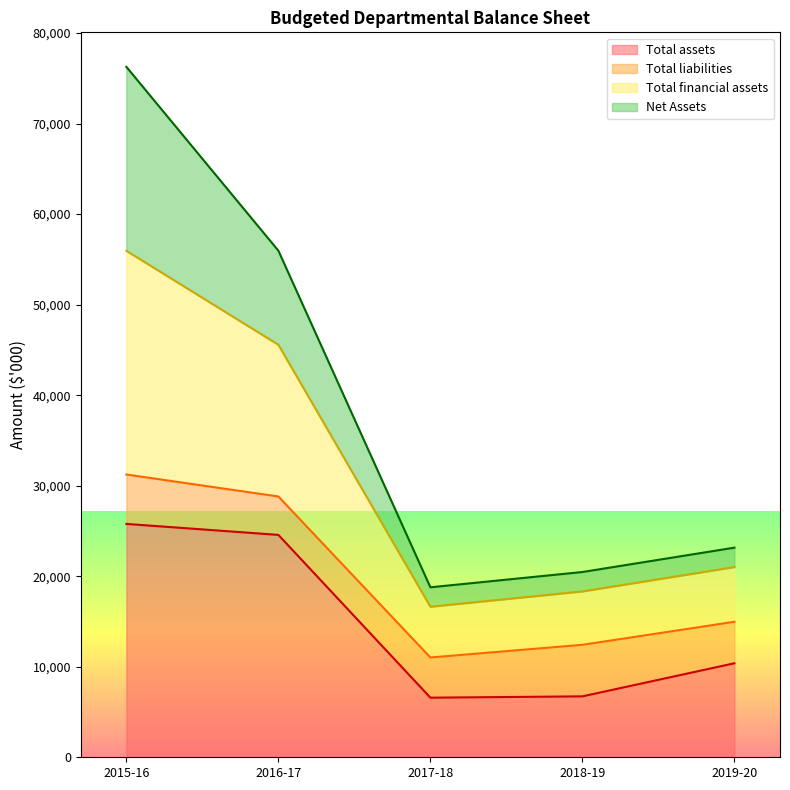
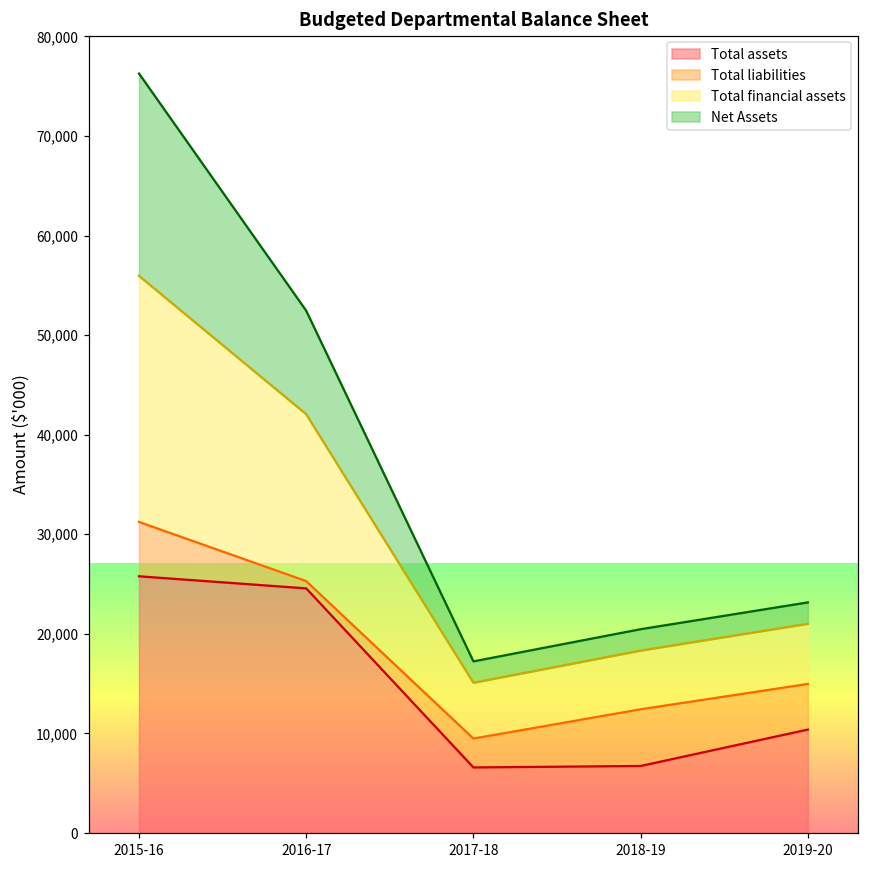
Total liabilities, 2016-17: 4,000 -> 1,000
Total liabilities, 2017-18: 4,000 -> 3,000
